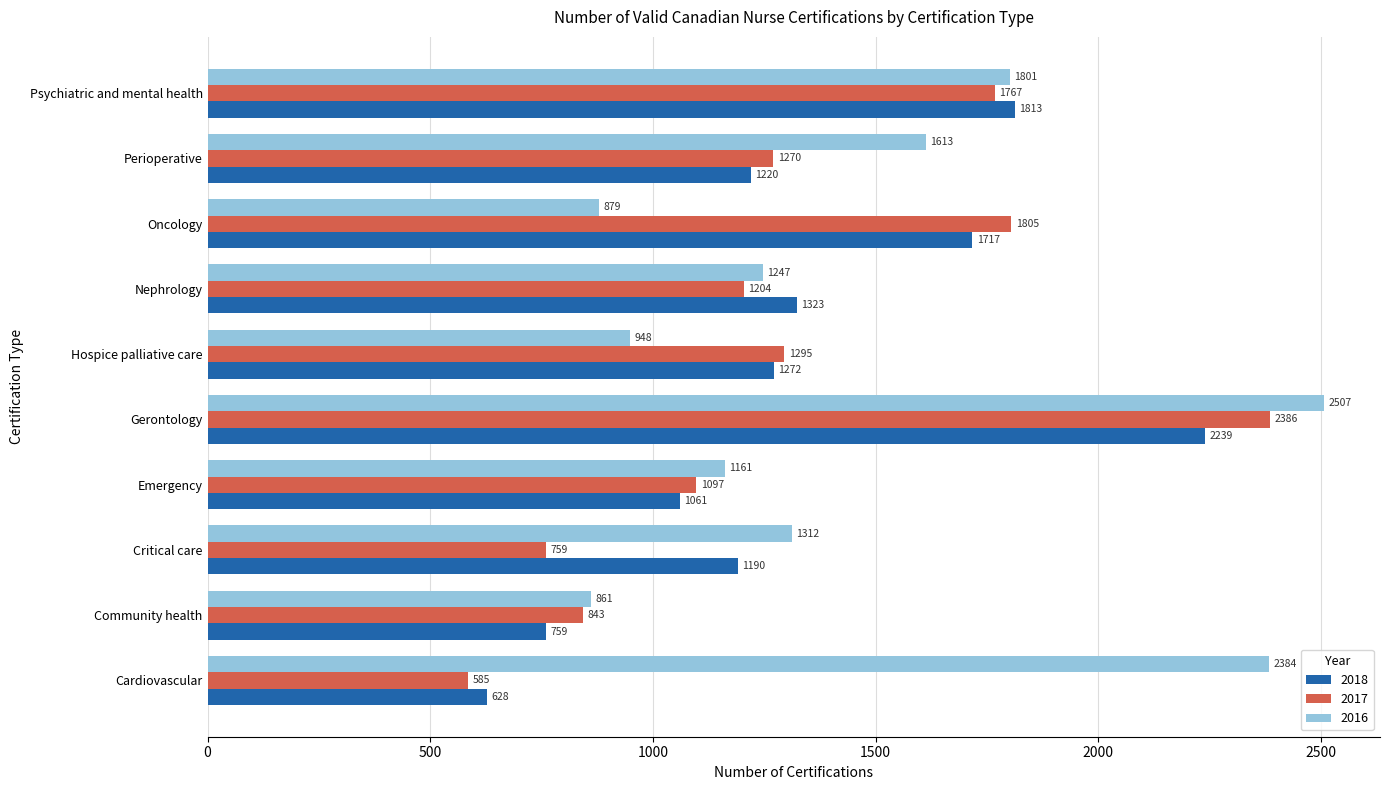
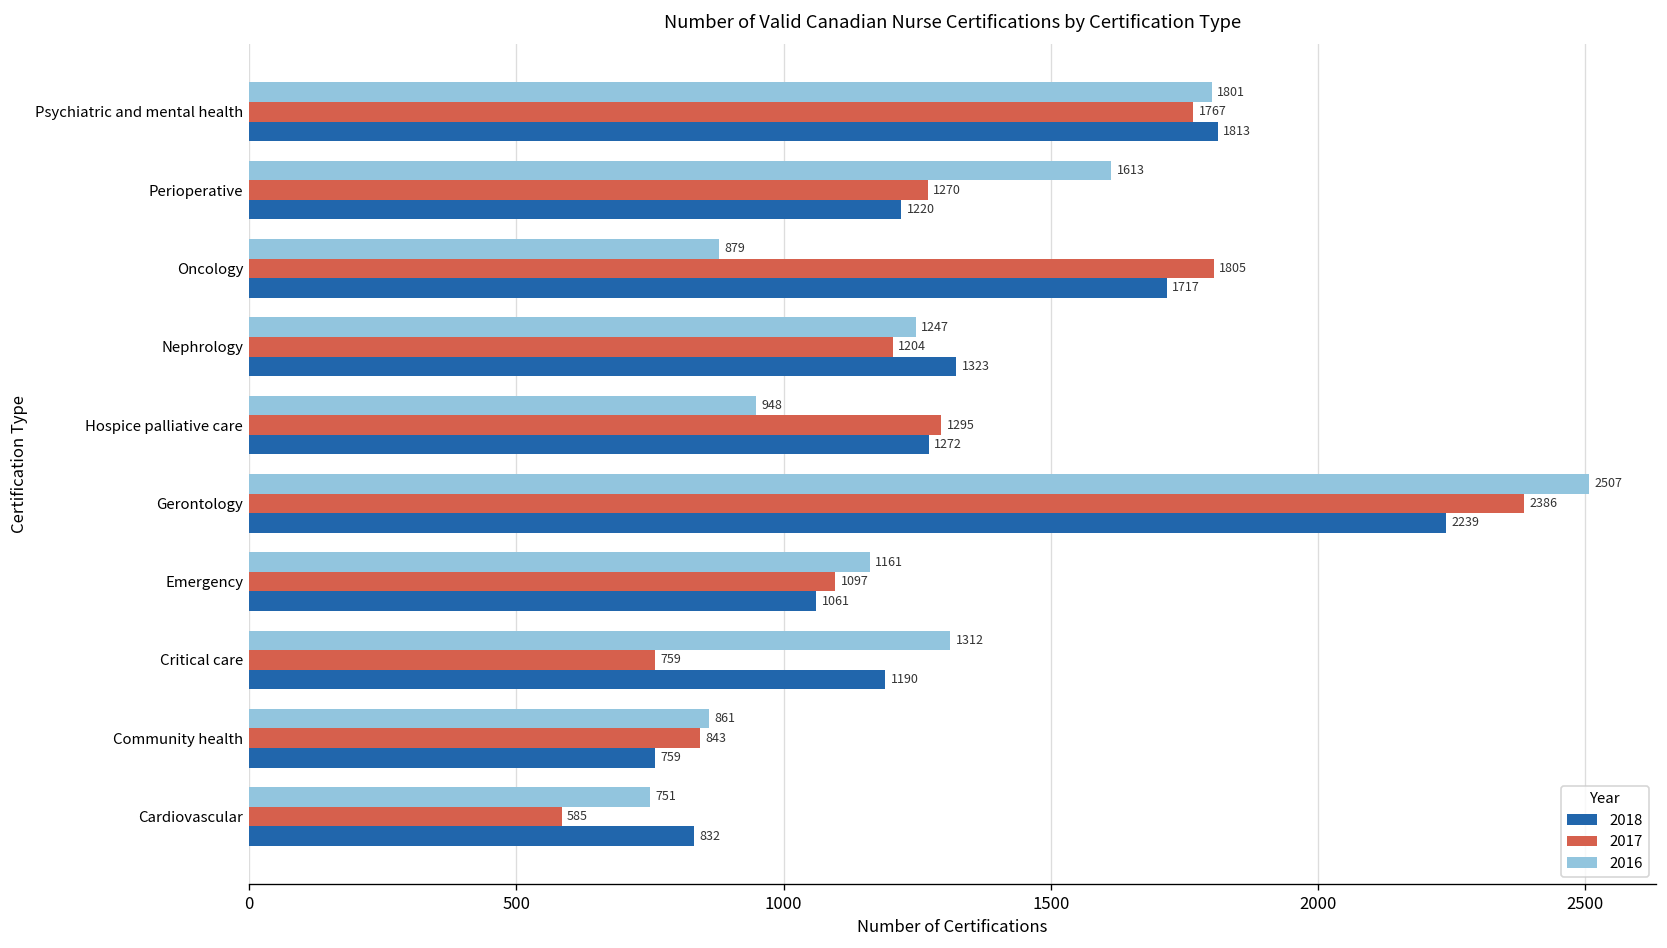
2016, Cardiovascular: 2384 -> 751
2018, Cardiovascular: 628 -> 832
